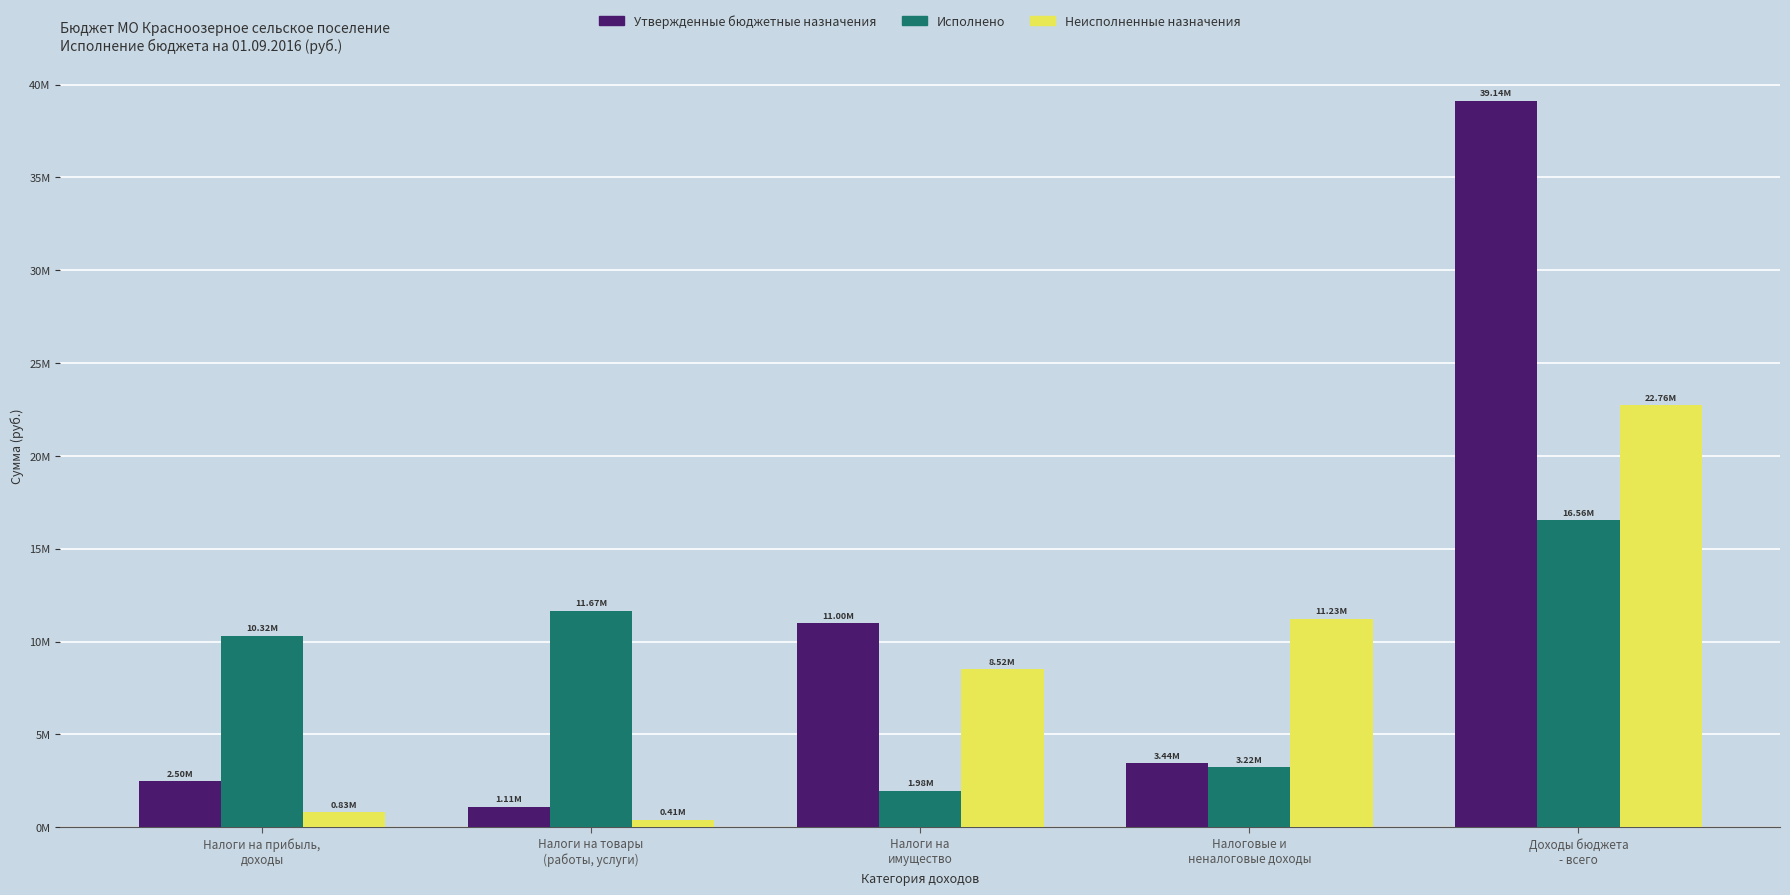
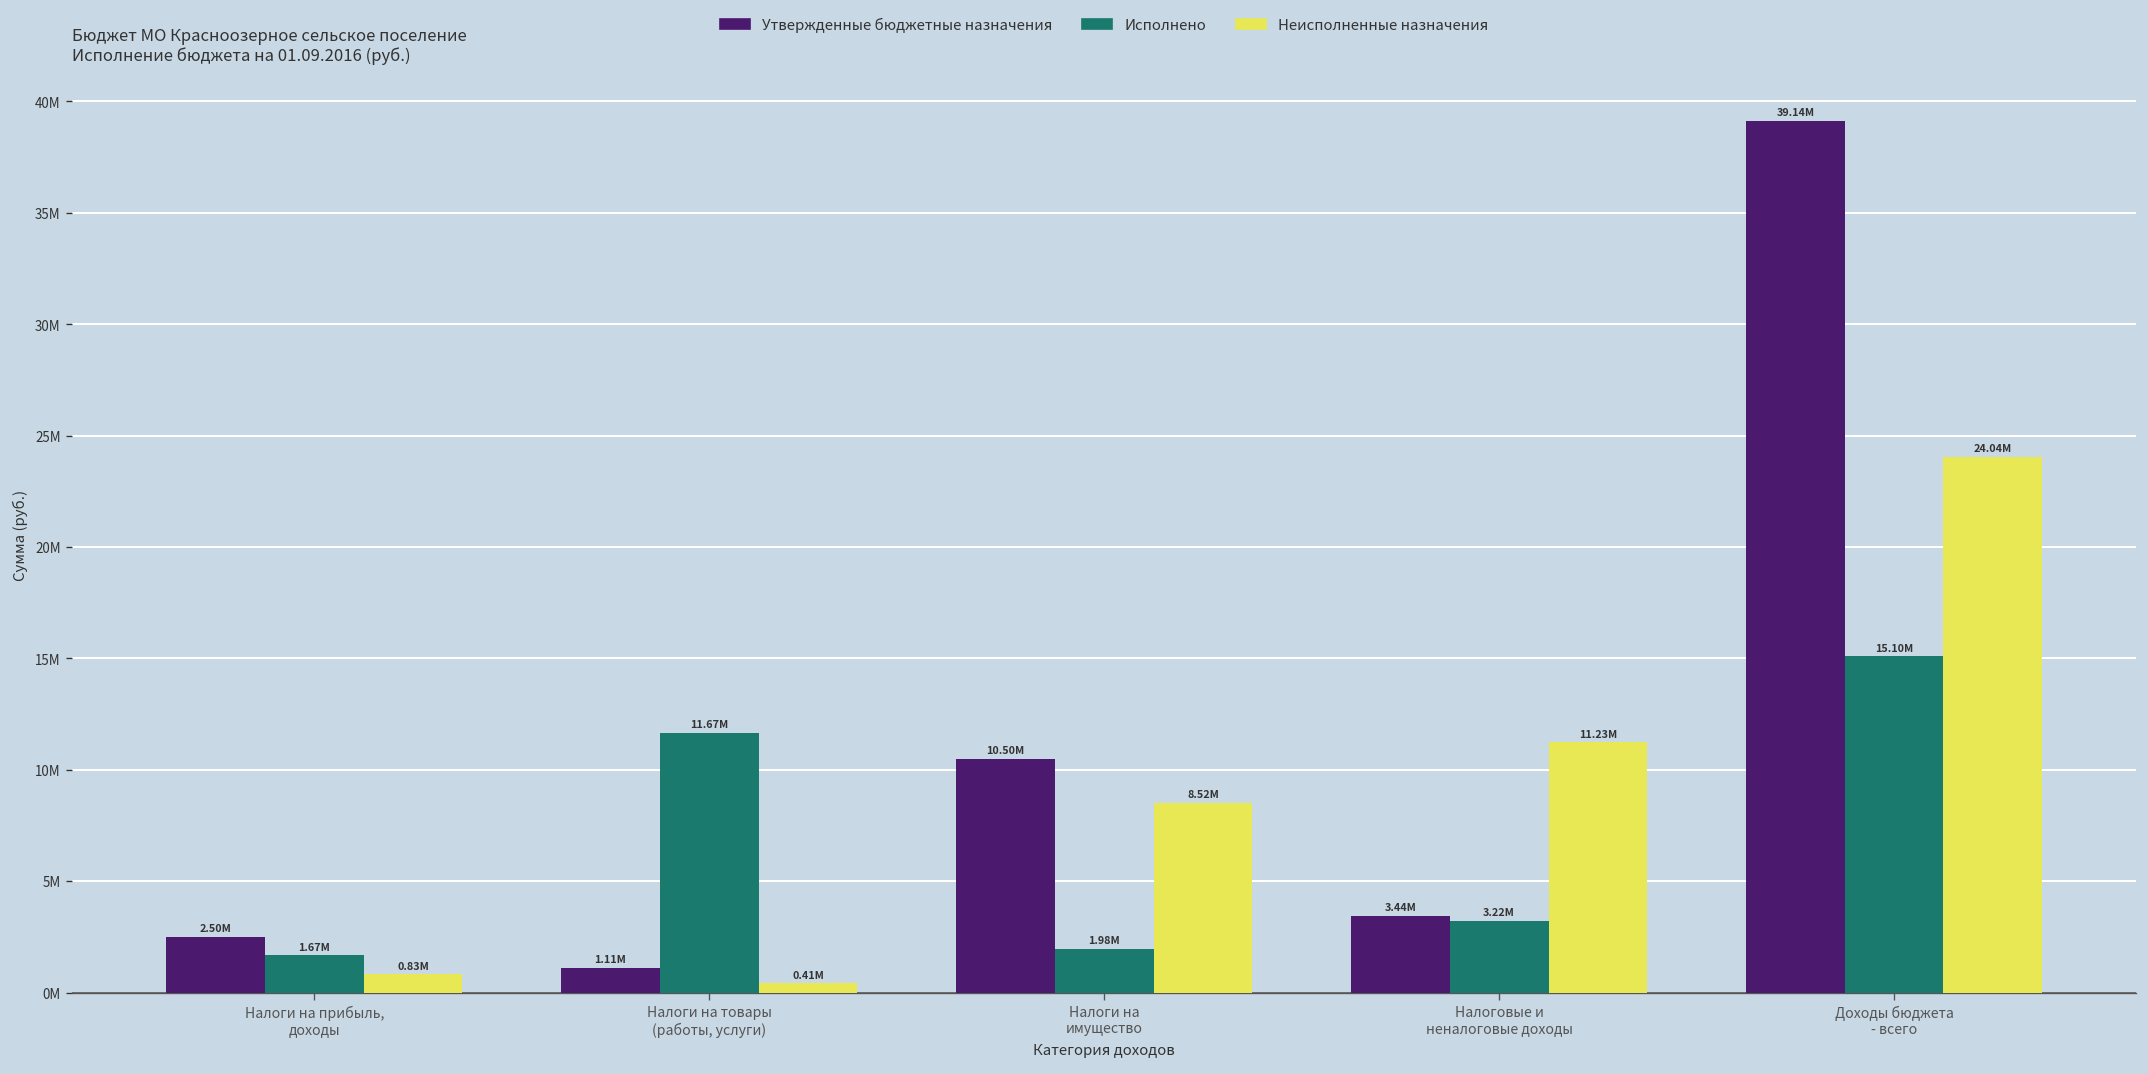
Исполнено, Налоги на прибыль, доходы: 10.32M -> 1.67M
Утвержденные бюджетные назначения, Налоги на имущество: 11.00M -> 10.50M
Исполнено, Доходы бюджета - всего: 16.56M -> 15.10M
Неисполненные назначения, Доходы бюджета - всего: 22.76M -> 24.04M
